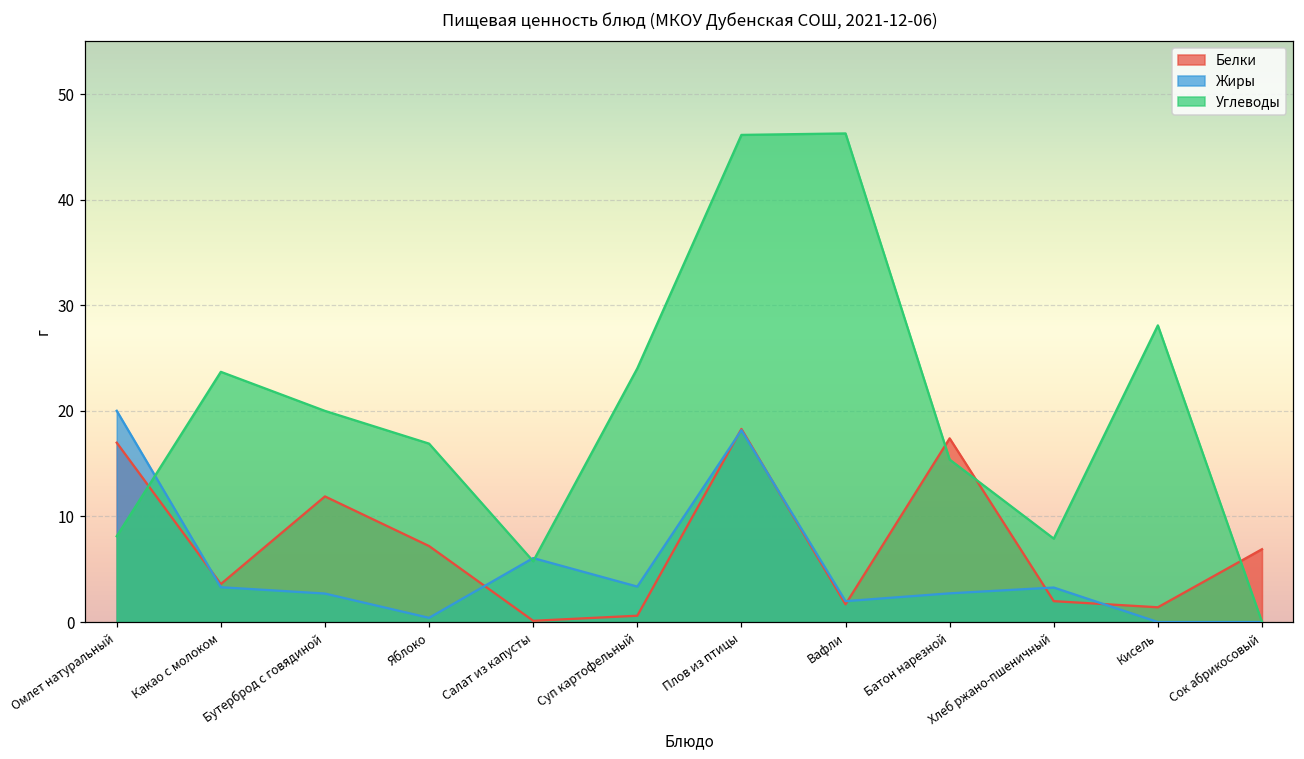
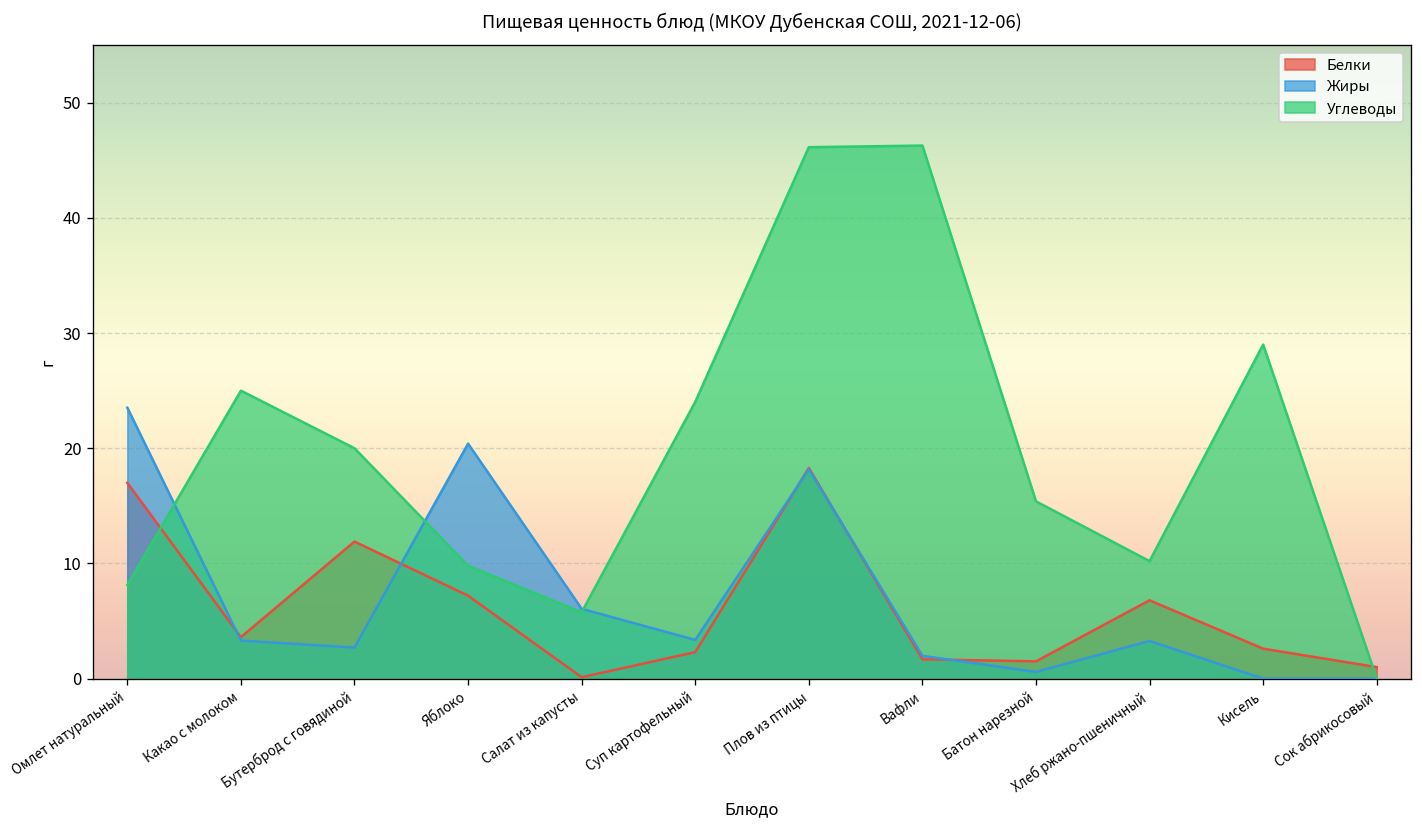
Жиры, Омлет натуральный: 20 -> 24
Углеводы, Какао с молоком: 24 -> 25
Жиры, Яблоко: 0 -> 20
Углеводы, Яблоко: 17 -> 10
Белки, Суп картофельный: 1 -> 2
Белки, Батон нарезной: 17 -> 2
Жиры, Батон нарезной: 3 -> 1
Белки, Хлеб ржано-пшеничный: 2 -> 7
Углеводы, Хлеб ржано-пшеничный: 8 -> 10
Белки, Кисель: 1 -> 3
Углеводы, Кисель: 28 -> 29
Белки, Сок абрикосовый: 7 -> 1
